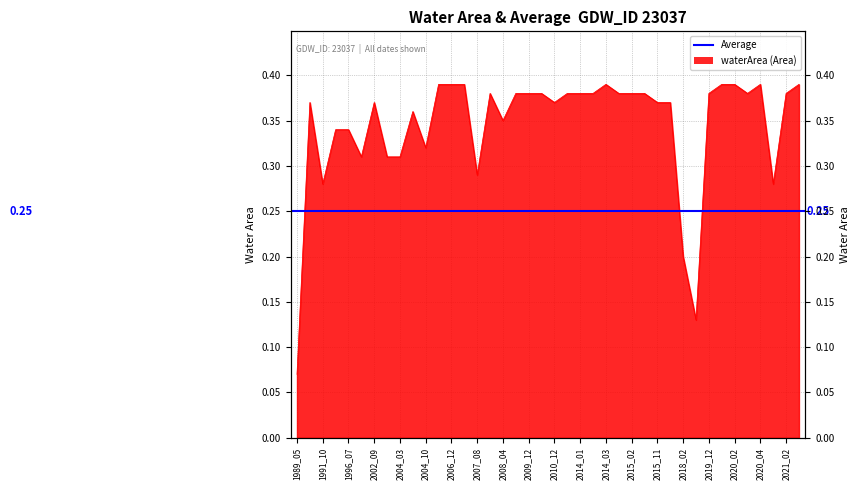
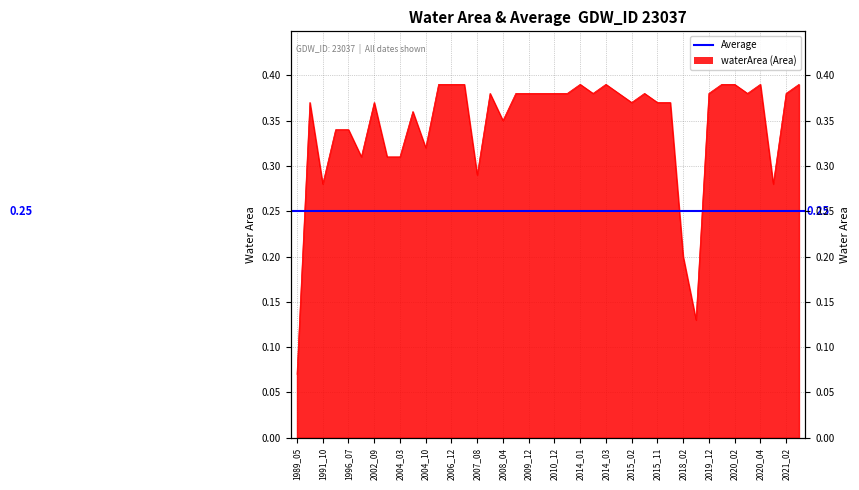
2010_12: 0.37 -> 0.38
2014_01: 0.38 -> 0.39
2015_02: 0.38 -> 0.37
